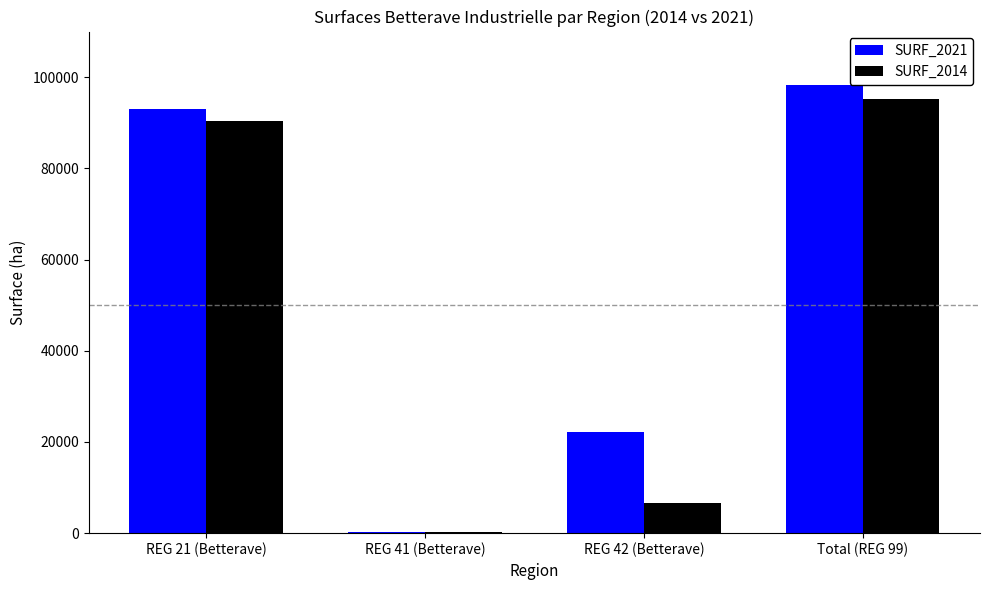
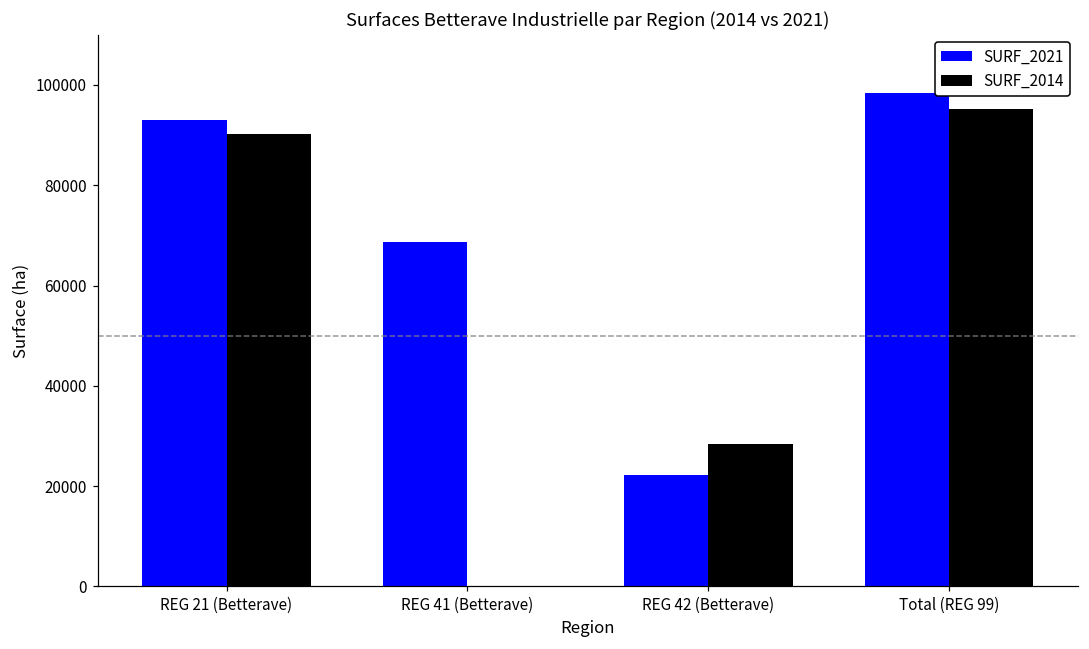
SURF_2021, REG 41 (Betterave): 0 -> 69000
SURF_2014, REG 42 (Betterave): 7000 -> 28000
